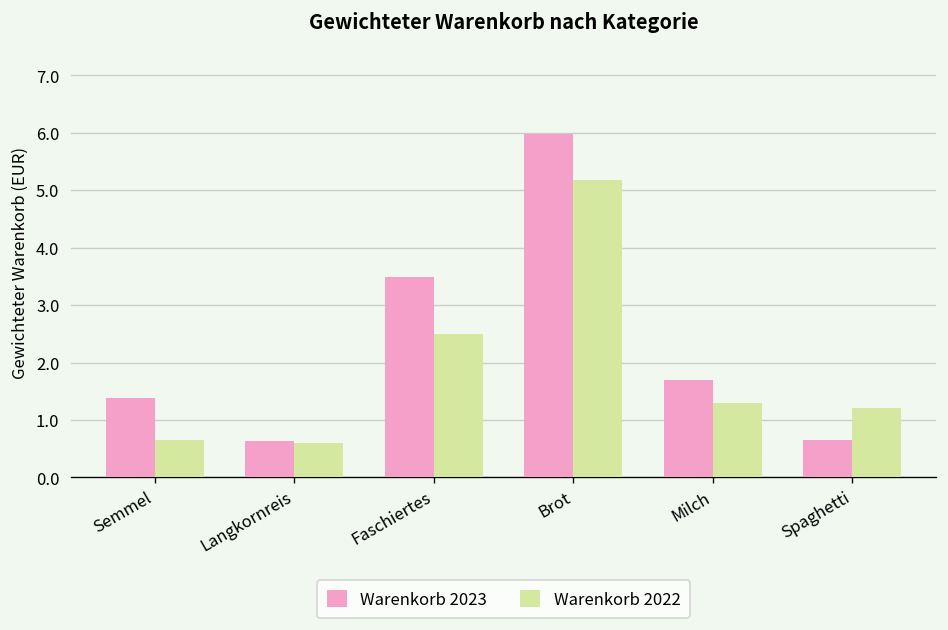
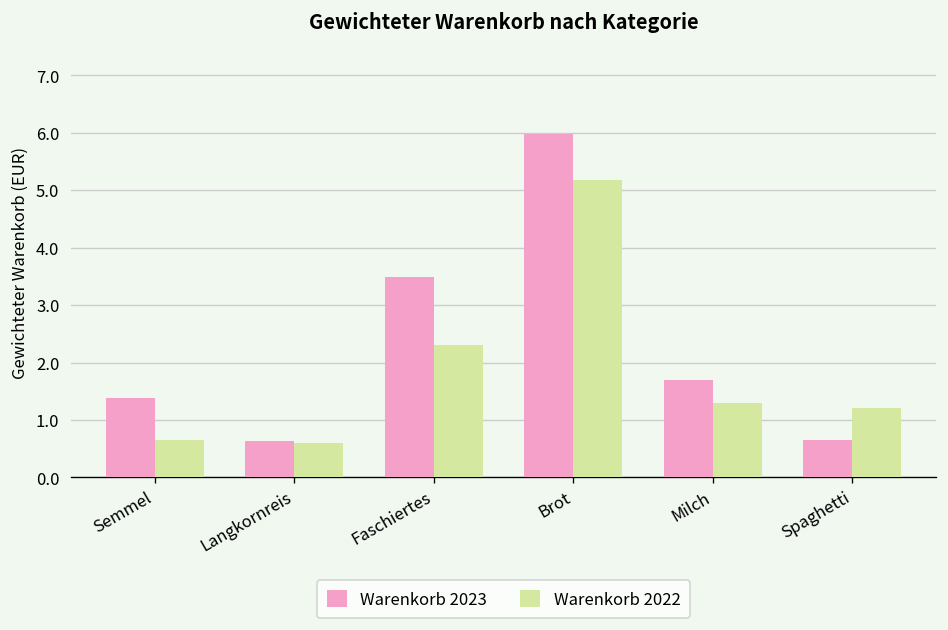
Warenkorb 2022, Faschiertes: 2.5 -> 2.3
